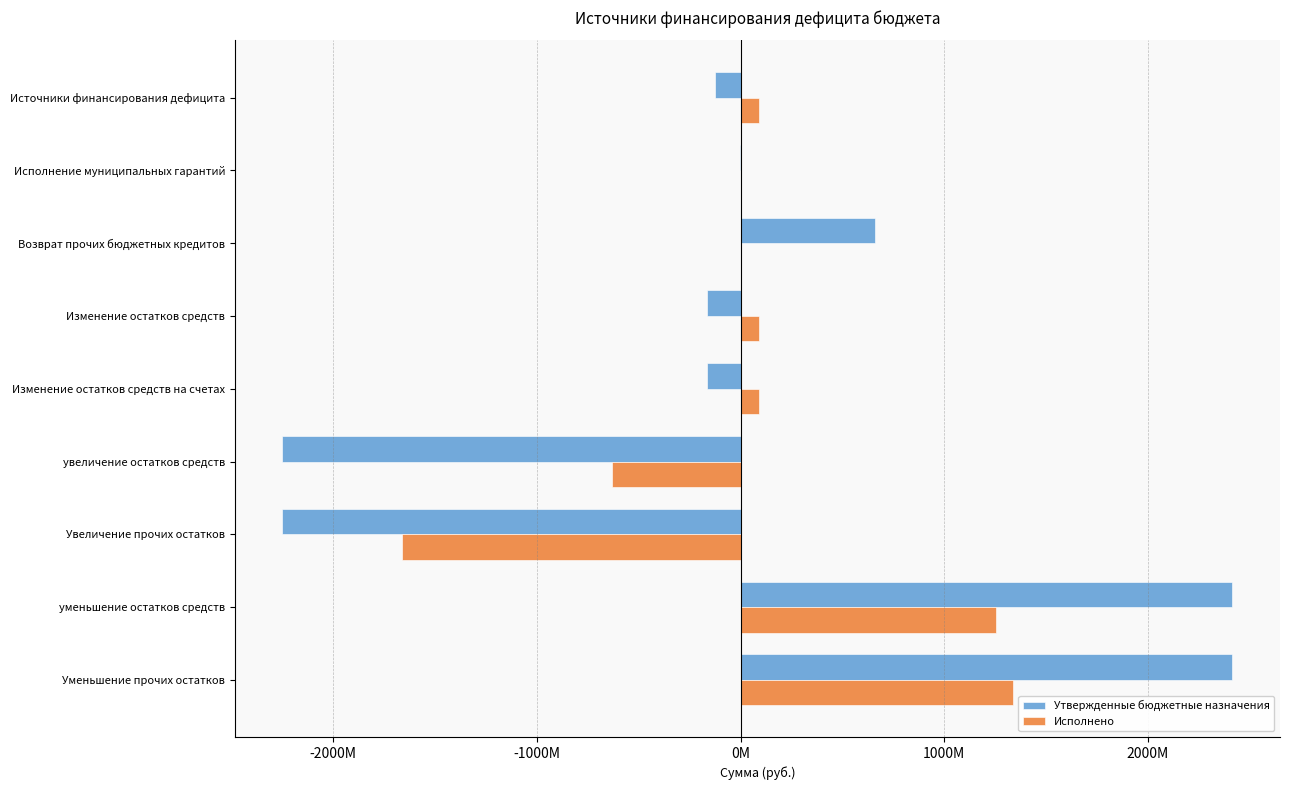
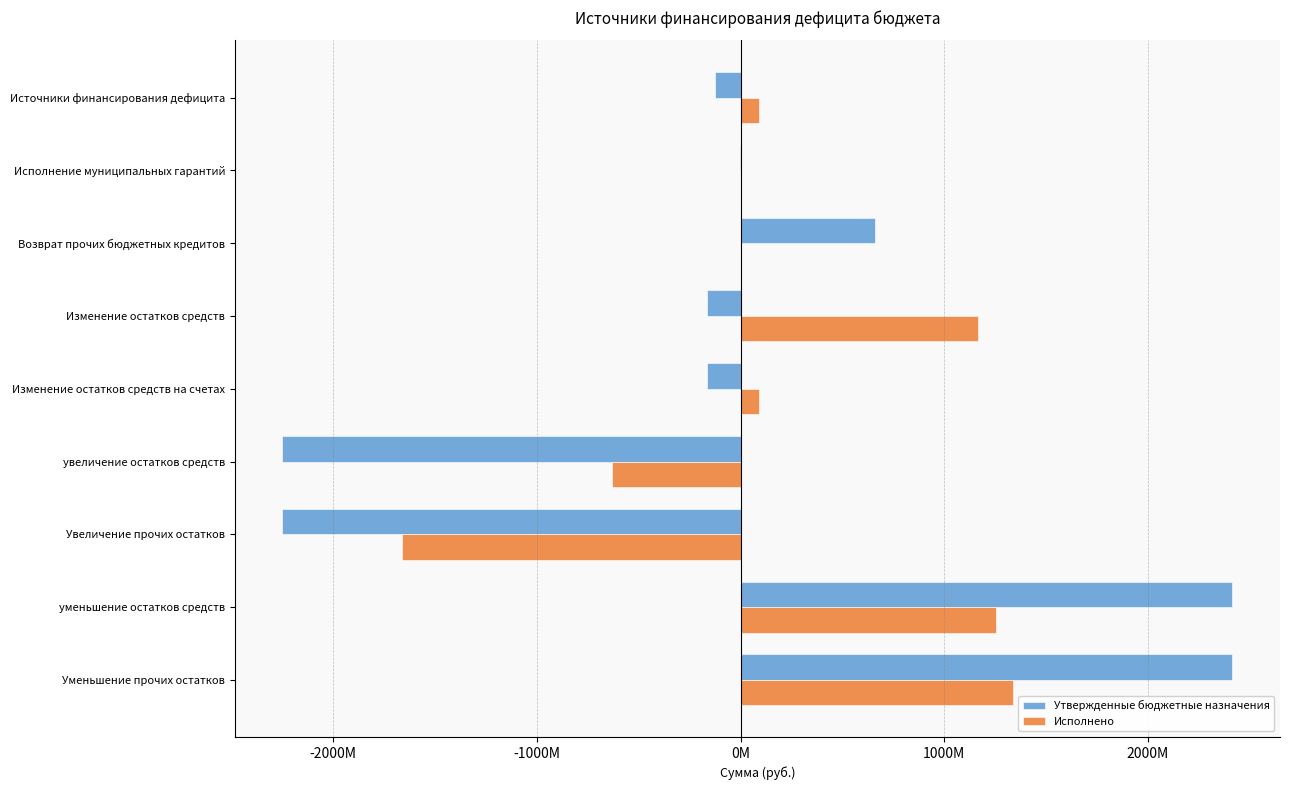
Исполнено, Изменение остатков средств: 90000000 -> 1160000000
